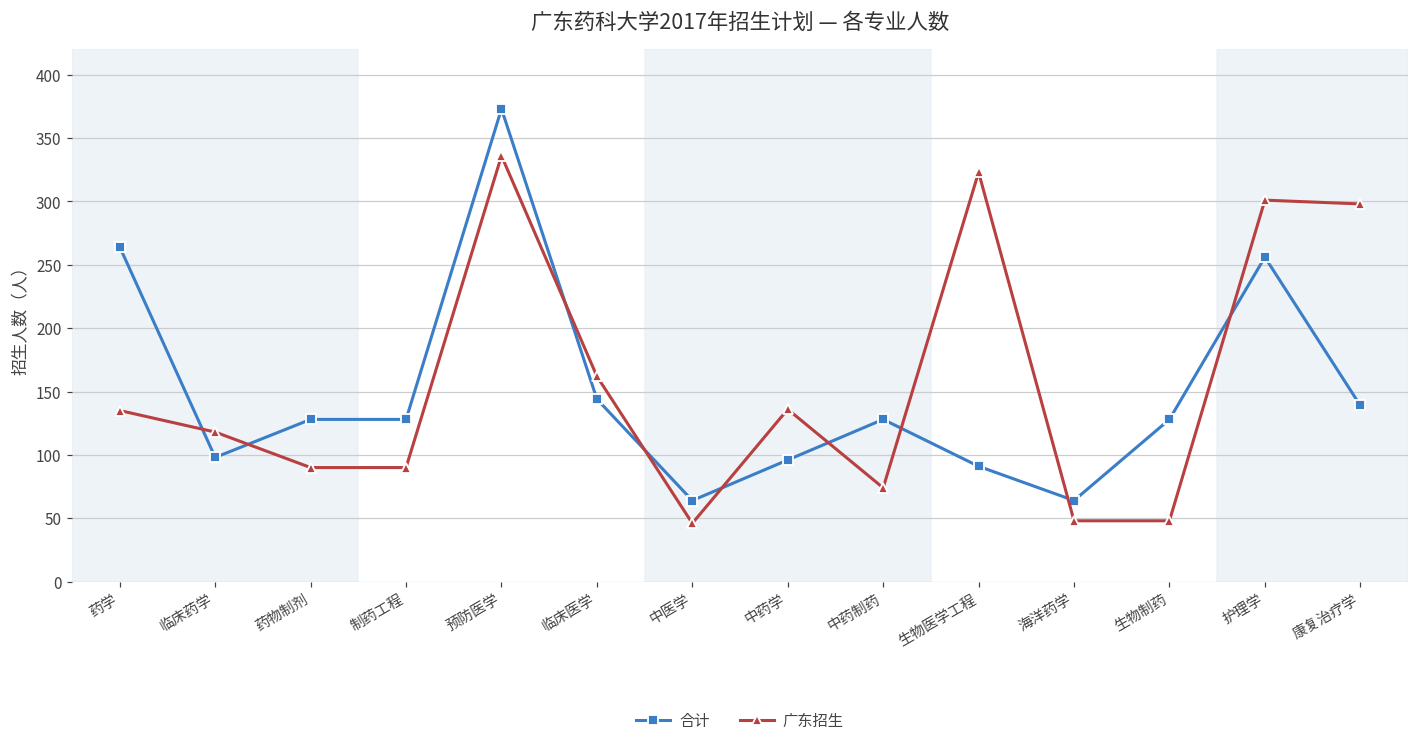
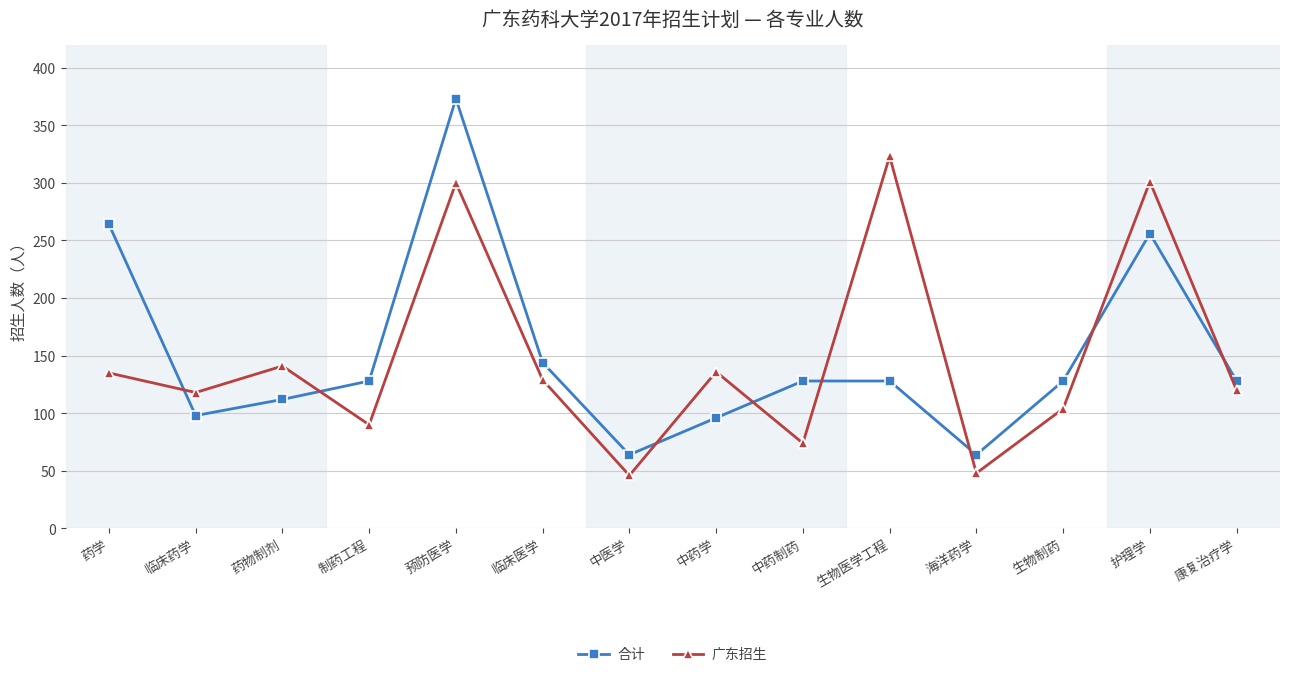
合计, 药物制剂: 128 -> 112
广东招生, 药物制剂: 90 -> 141
广东招生, 预防医学: 336 -> 300
广东招生, 临床医学: 162 -> 129
合计, 生物医学工程: 91 -> 128
广东招生, 生物制药: 48 -> 104
合计, 康复治疗学: 139 -> 128
广东招生, 康复治疗学: 298 -> 120
